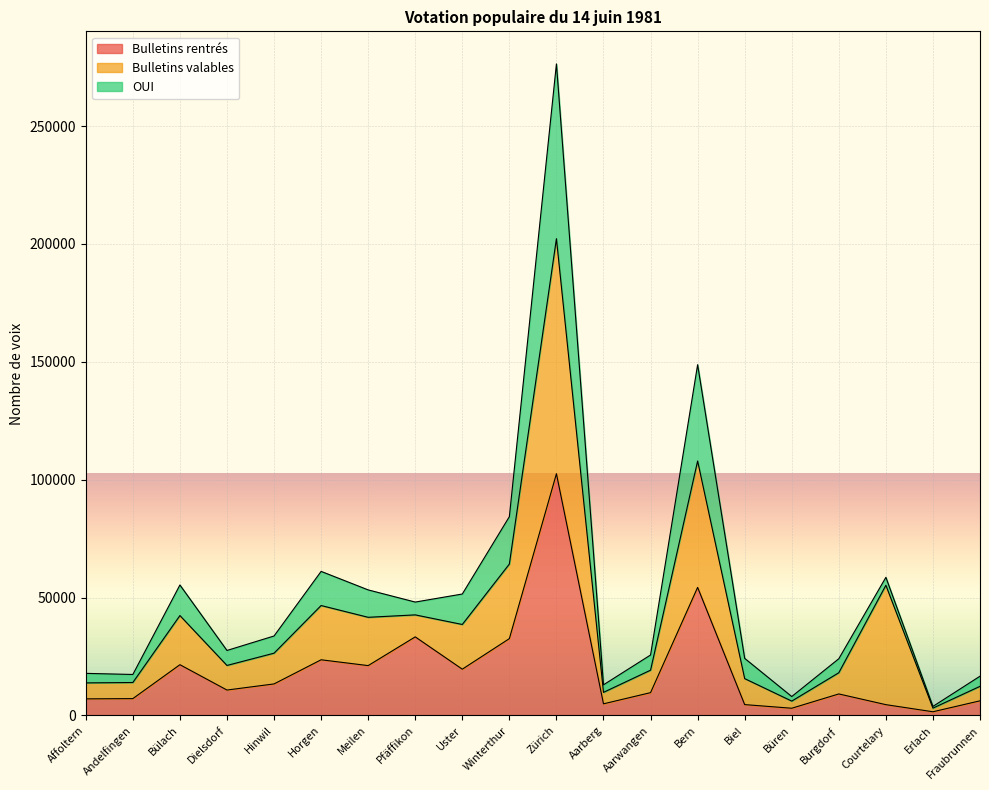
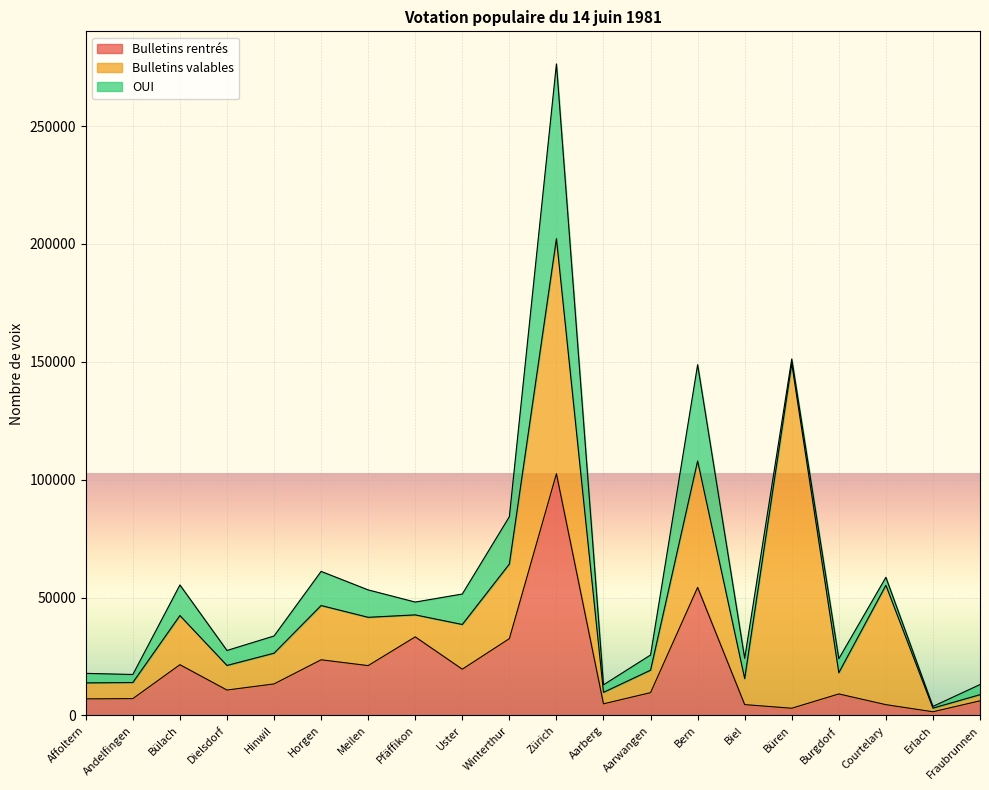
Bulletins valables, Büren: 3000 -> 146000
Bulletins valables, Fraubrunnen: 6000 -> 3000
